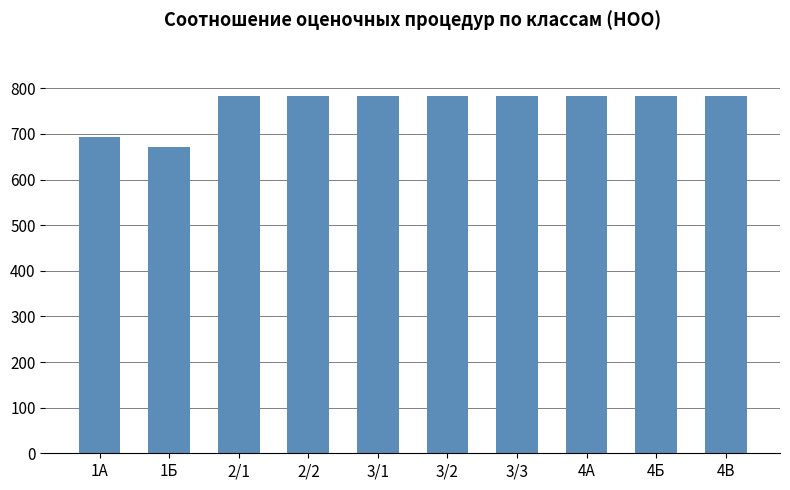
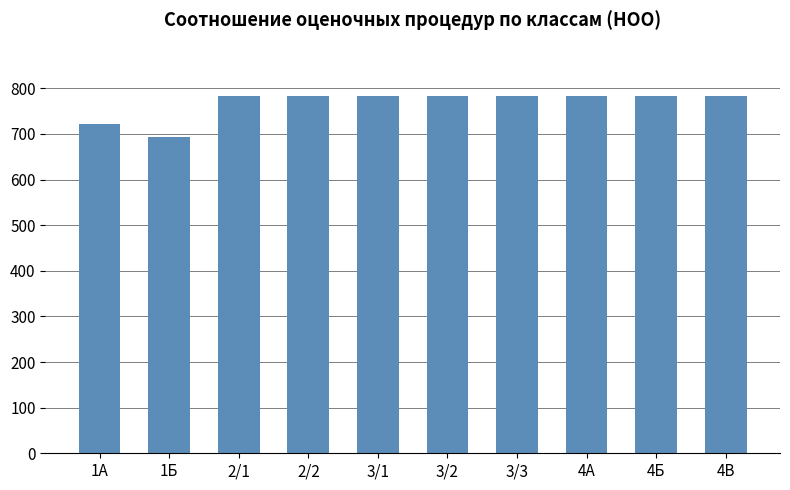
1А: 690 -> 720
1Б: 670 -> 690
